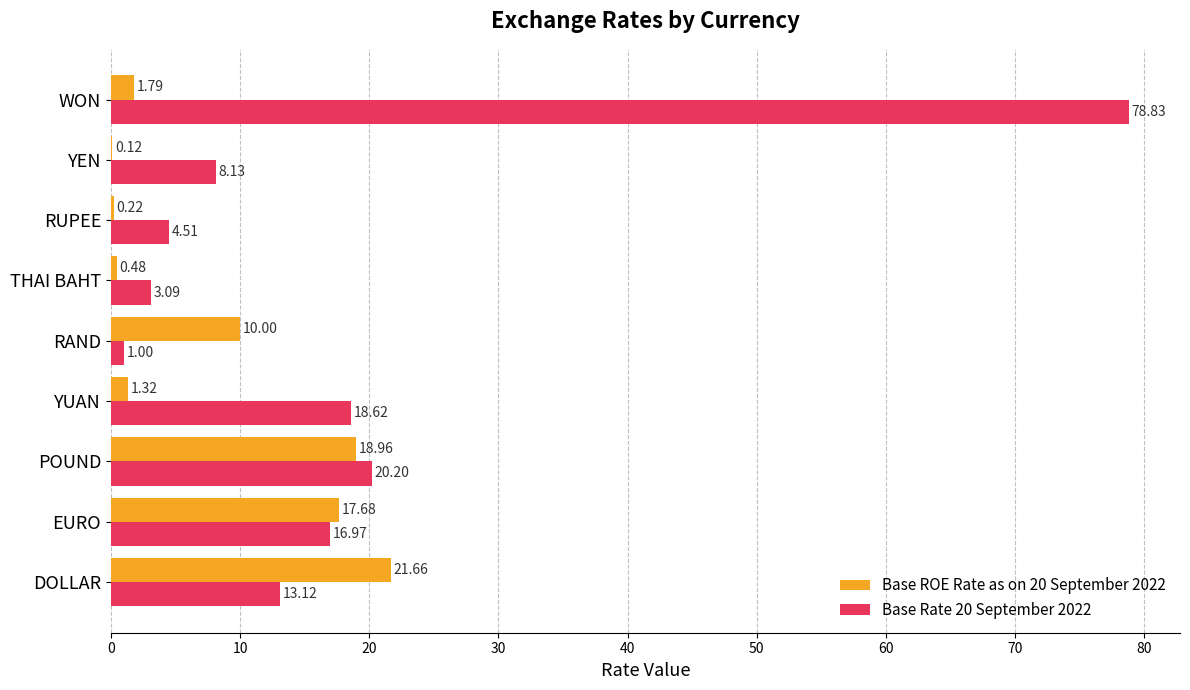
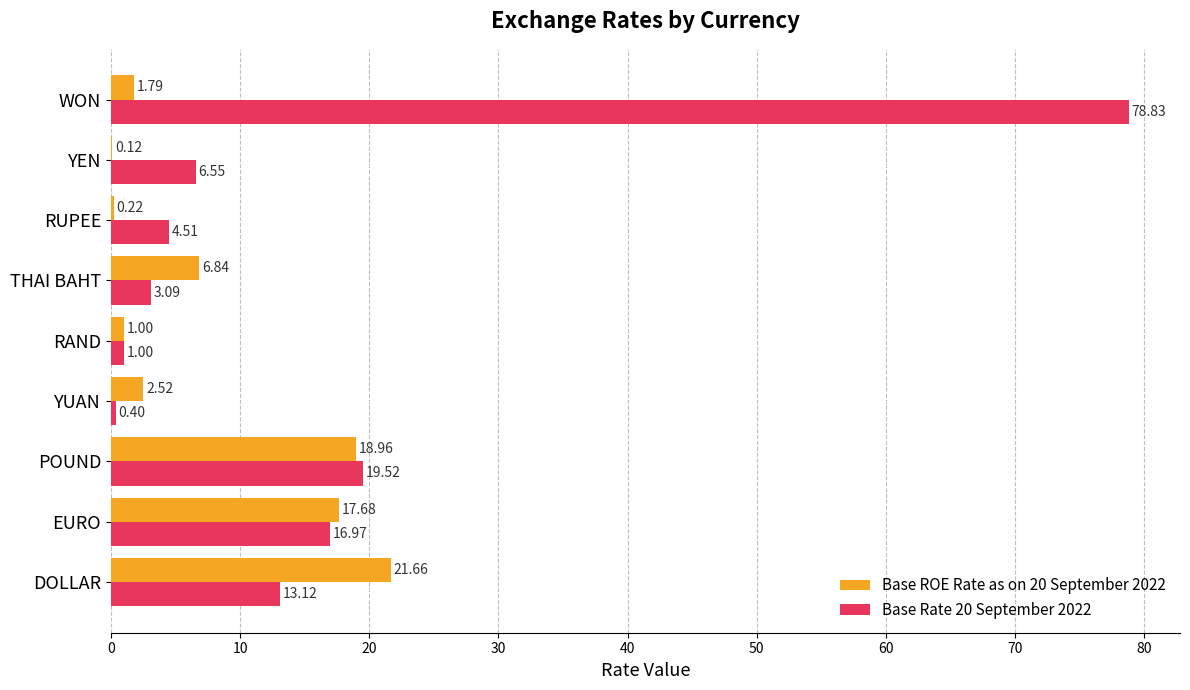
Base Rate 20 September 2022, YEN: 8.13 -> 6.55
Base ROE Rate as on 20 September 2022, THAI BAHT: 0.48 -> 6.84
Base ROE Rate as on 20 September 2022, RAND: 10.00 -> 1.00
Base ROE Rate as on 20 September 2022, YUAN: 1.32 -> 2.52
Base Rate 20 September 2022, YUAN: 18.62 -> 0.40
Base Rate 20 September 2022, POUND: 20.20 -> 19.52
